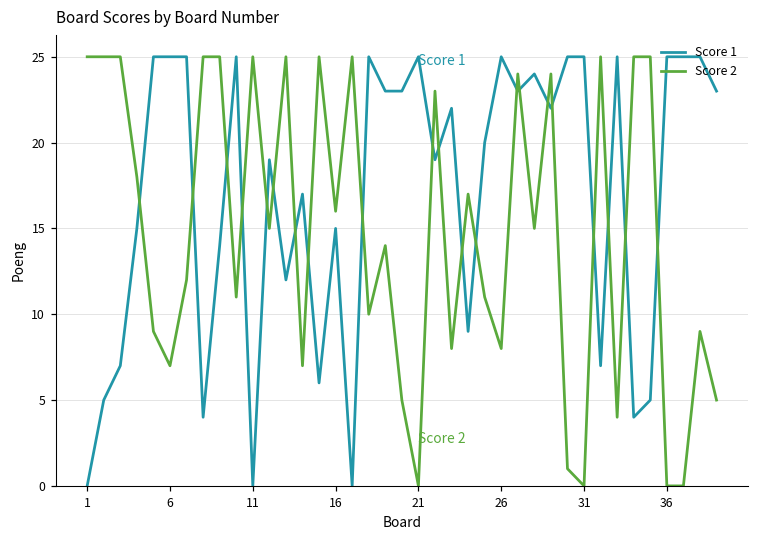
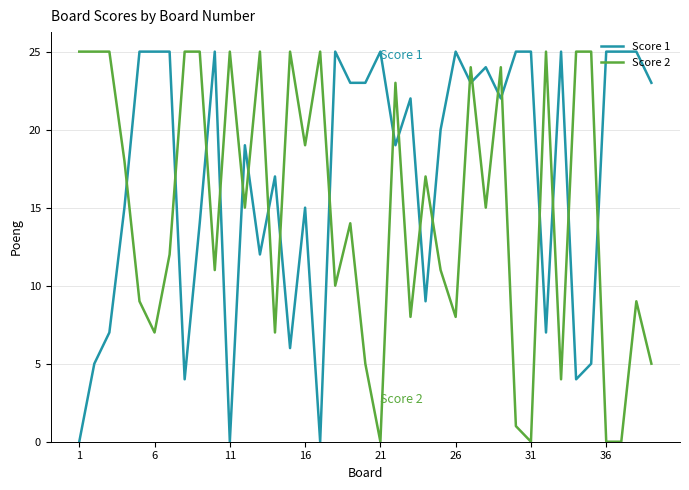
Score 2, 16: 16 -> 19
